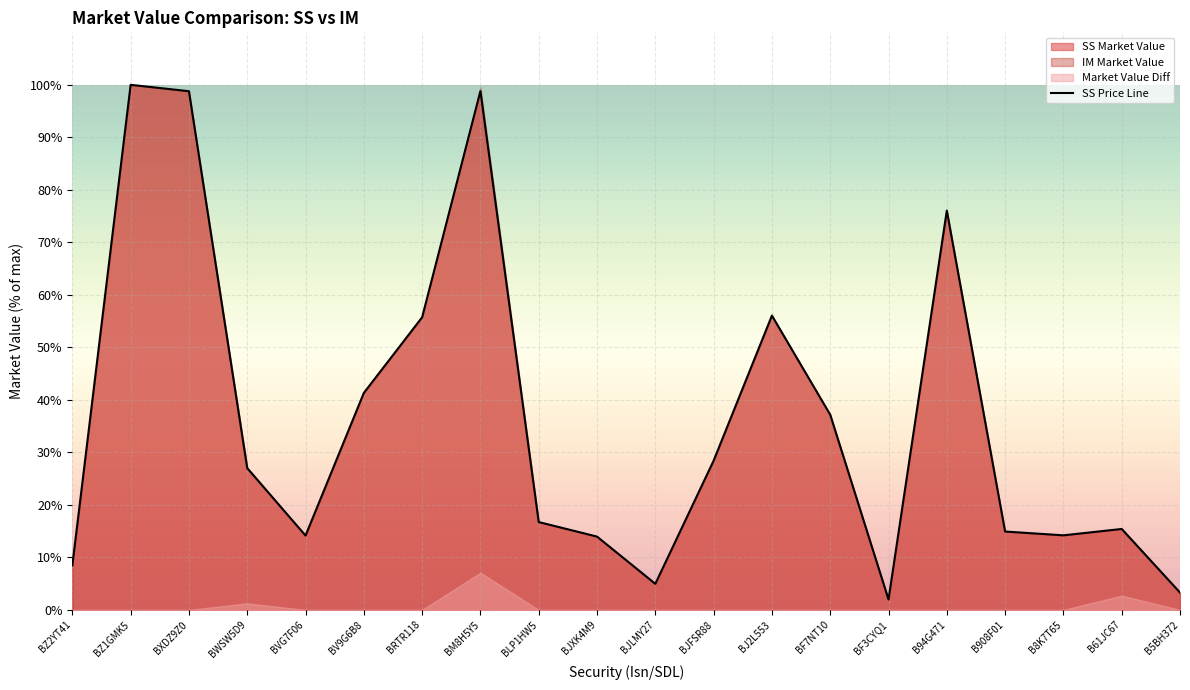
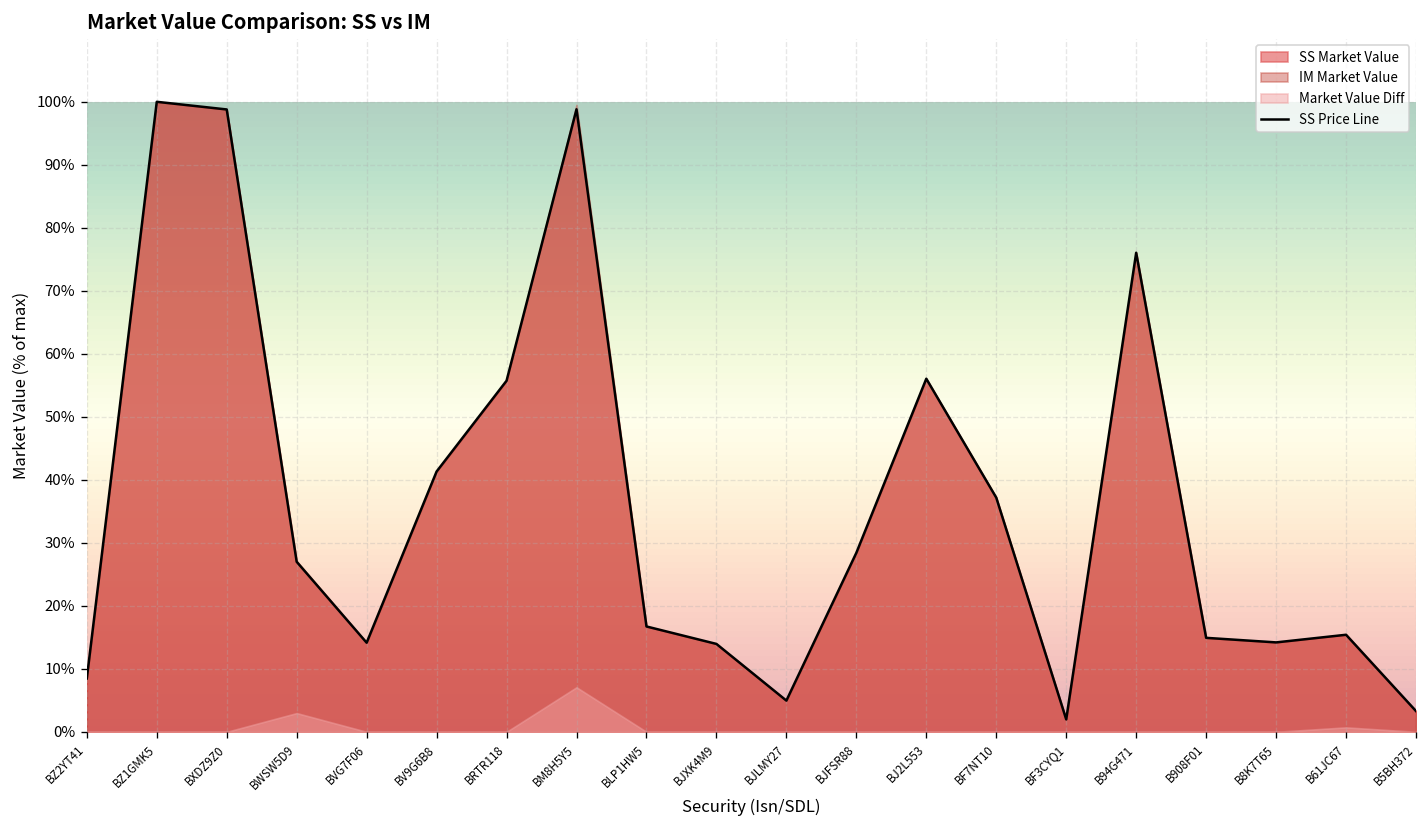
Market Value Diff, BWSW5D9: 1% -> 3%
Market Value Diff, B61JC67: 3% -> 1%
